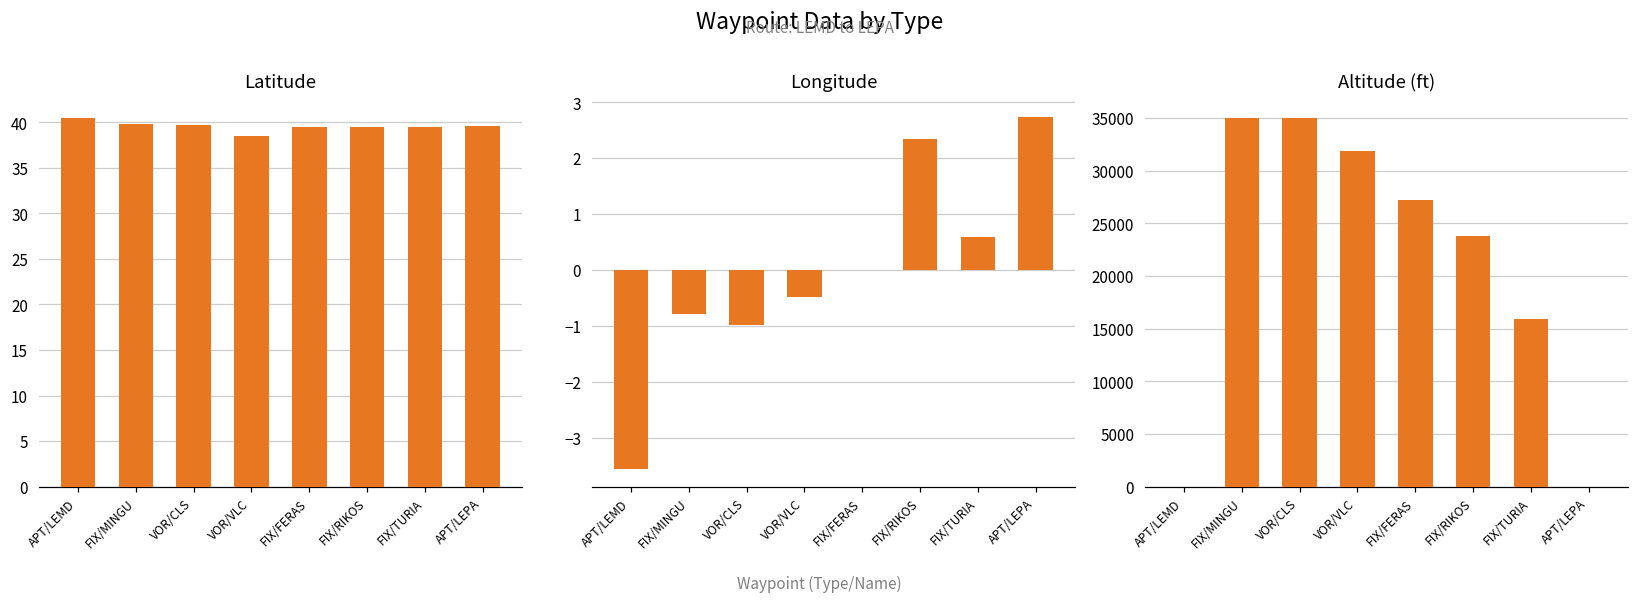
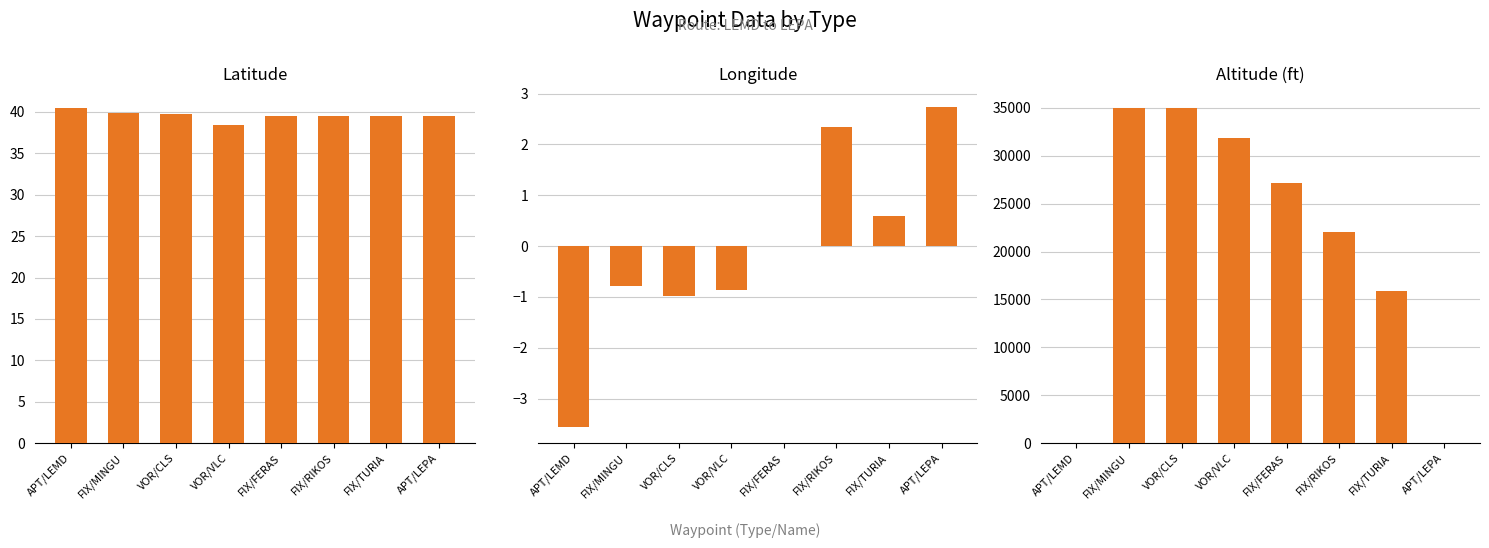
Longitude, VOR/VLC: -0.5 -> -0.9
Altitude (ft), FIX/RIKOS: 24000 -> 22000
